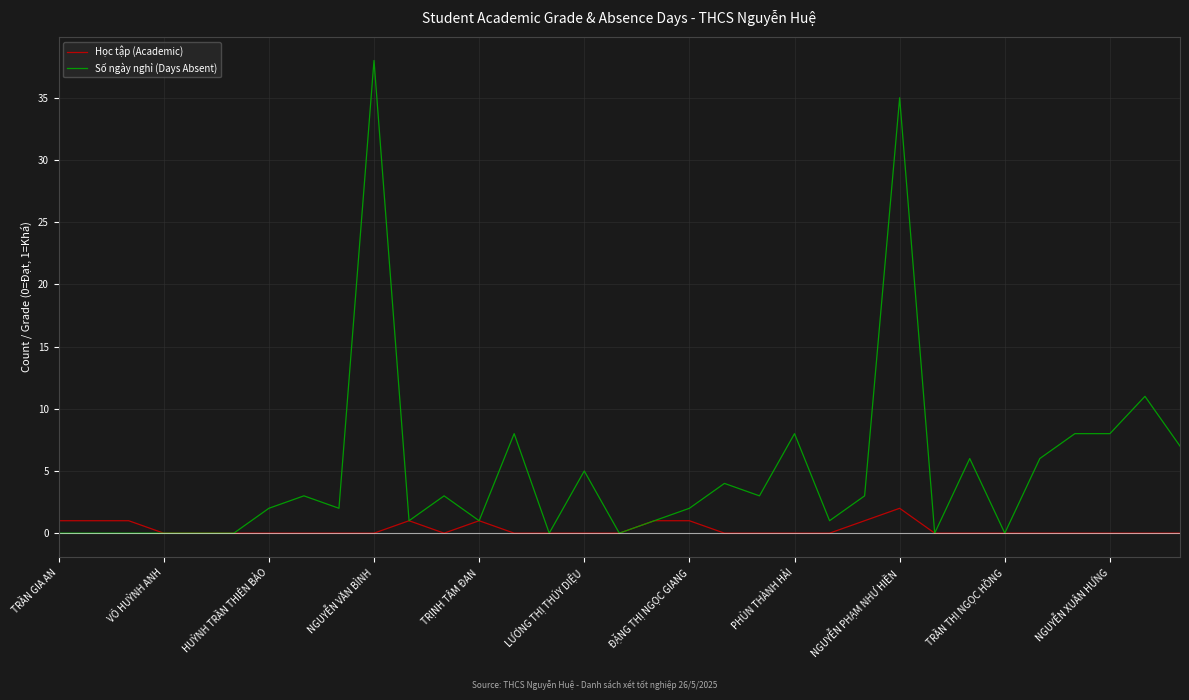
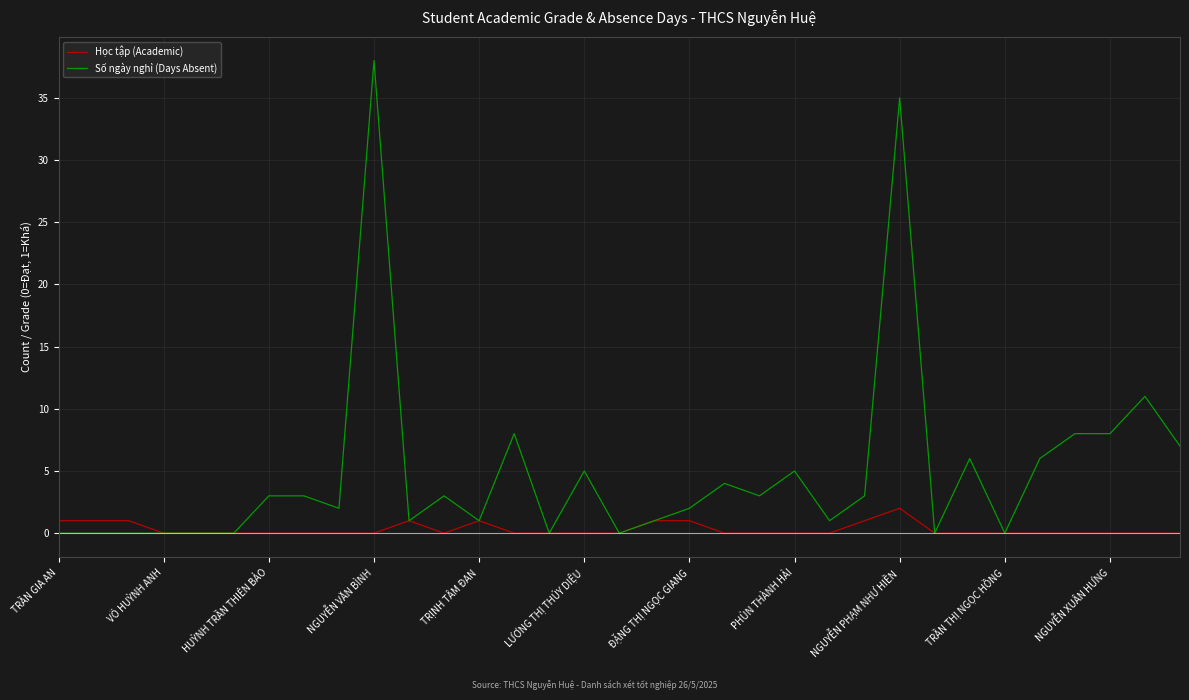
Số ngày nghỉ (Days Absent), HUỲNH TRẦN THIÊN BẢO: 2 -> 3
Số ngày nghỉ (Days Absent), PHÙN THÀNH HẢI: 8 -> 5
